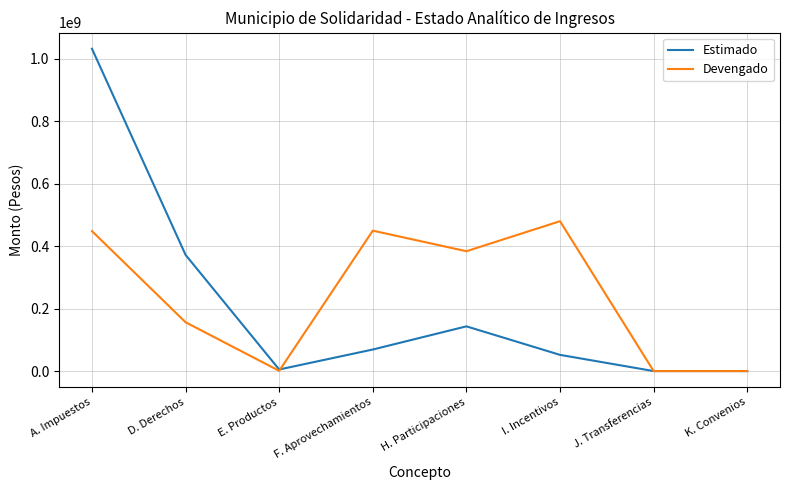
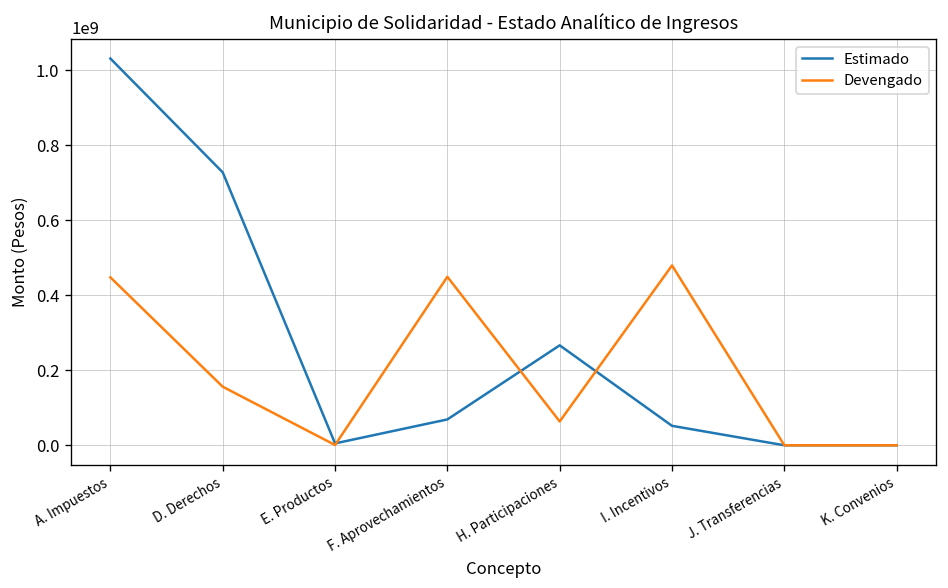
Estimado, D. Derechos: 370000000 -> 730000000
Estimado, H. Participaciones: 140000000 -> 270000000
Devengado, H. Participaciones: 380000000 -> 60000000
